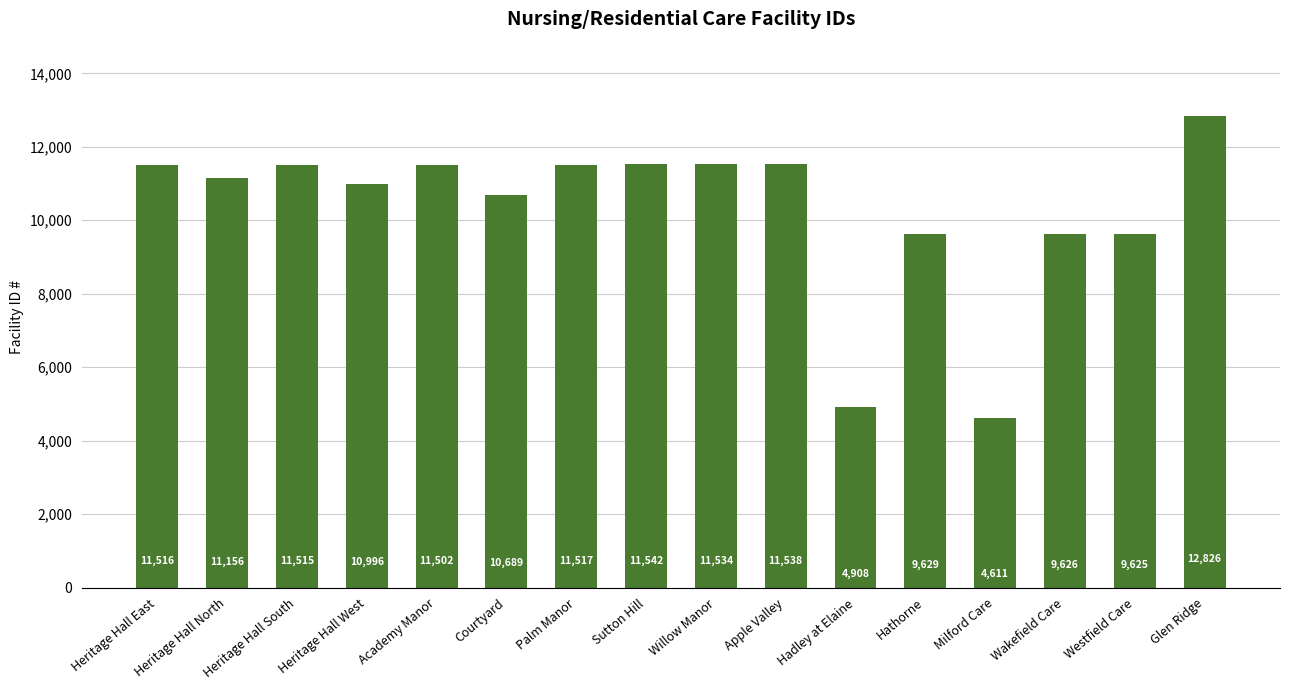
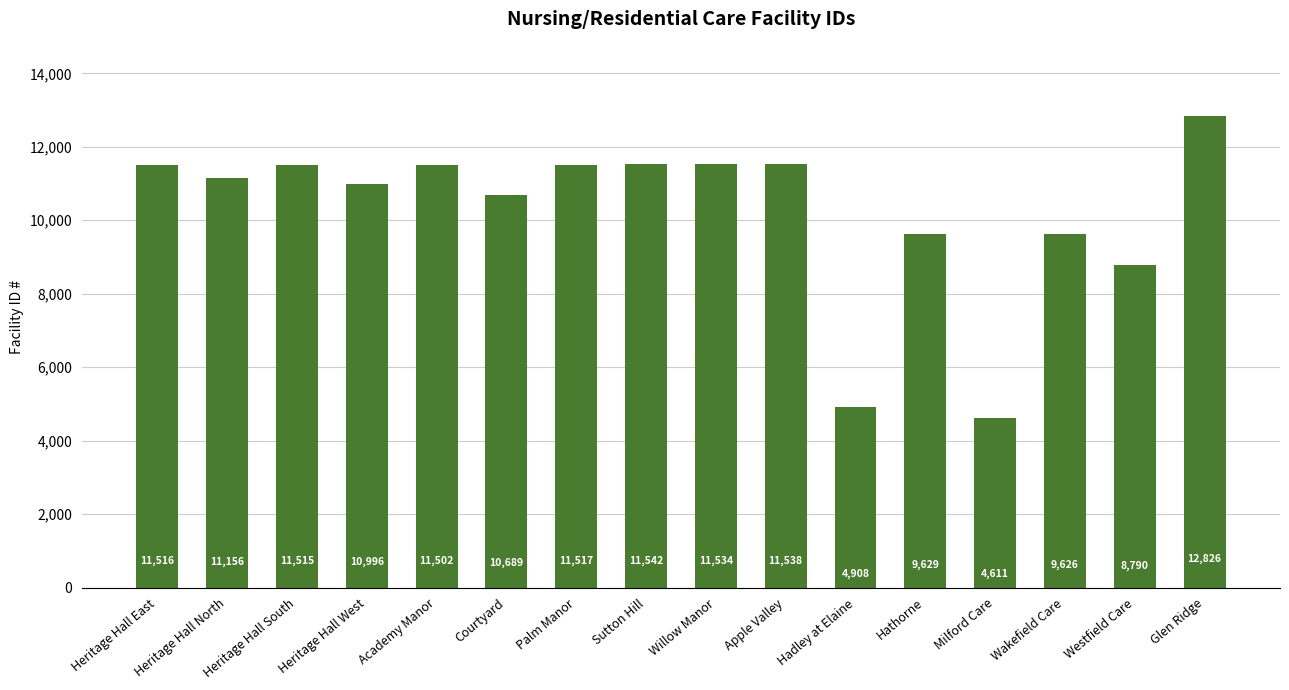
Westfield Care: 9,625 -> 8,790
